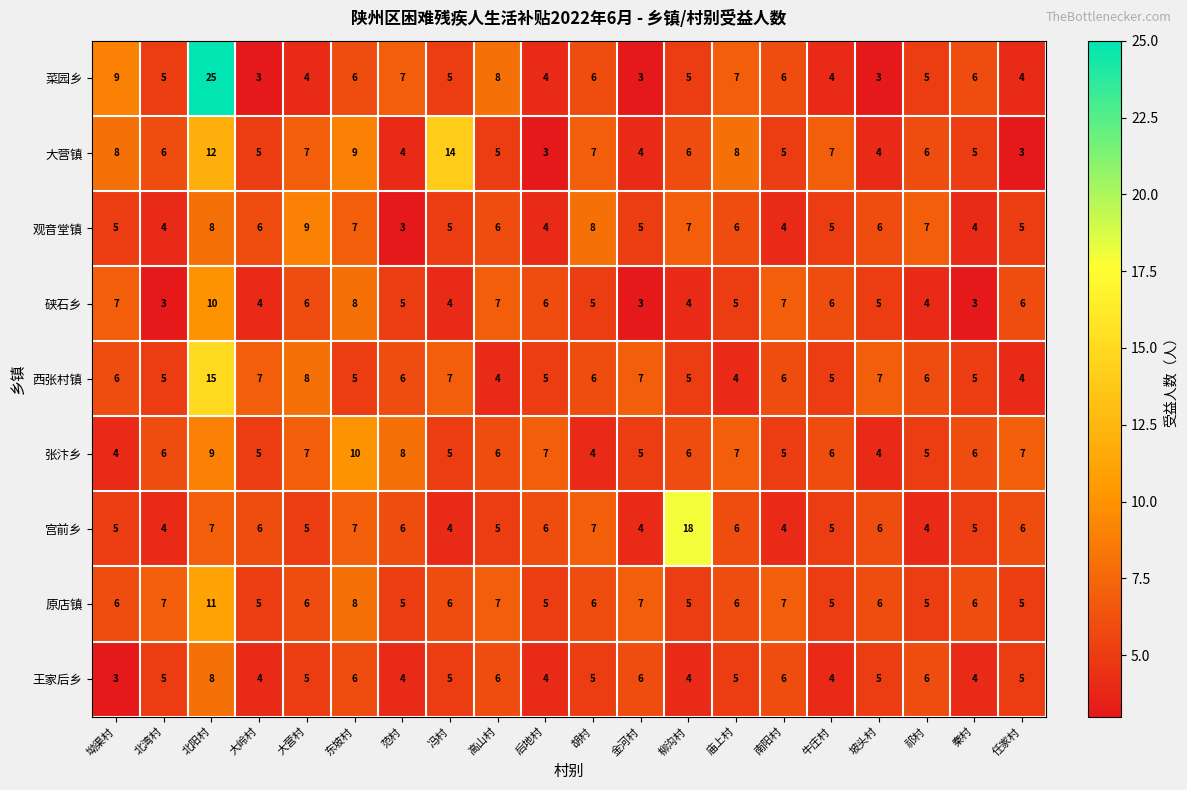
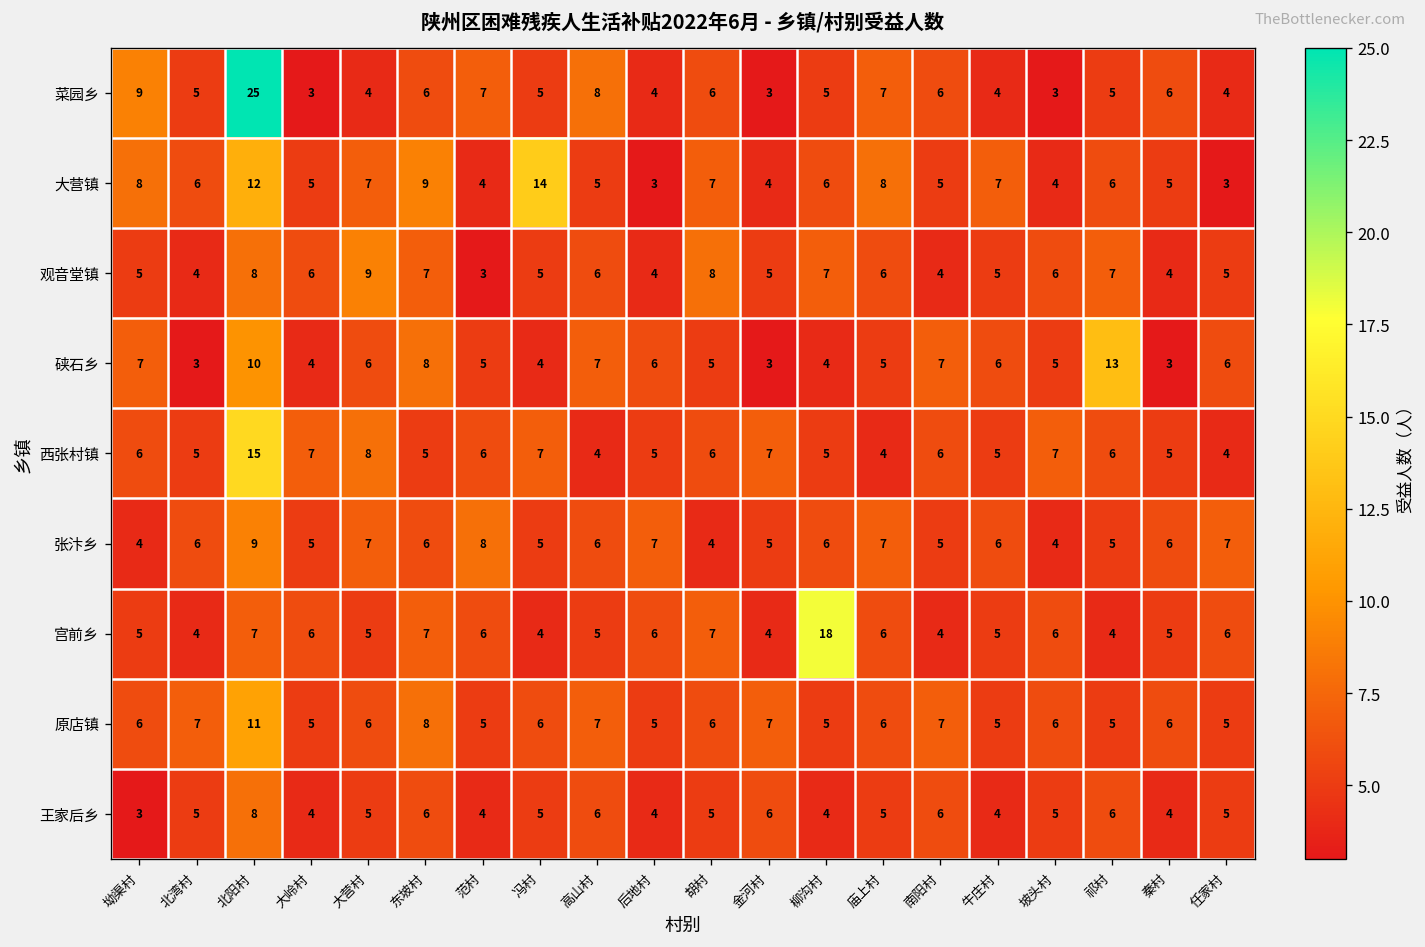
硖石乡, 祁村: 4 -> 13
张汴乡, 东坡村: 10 -> 6
